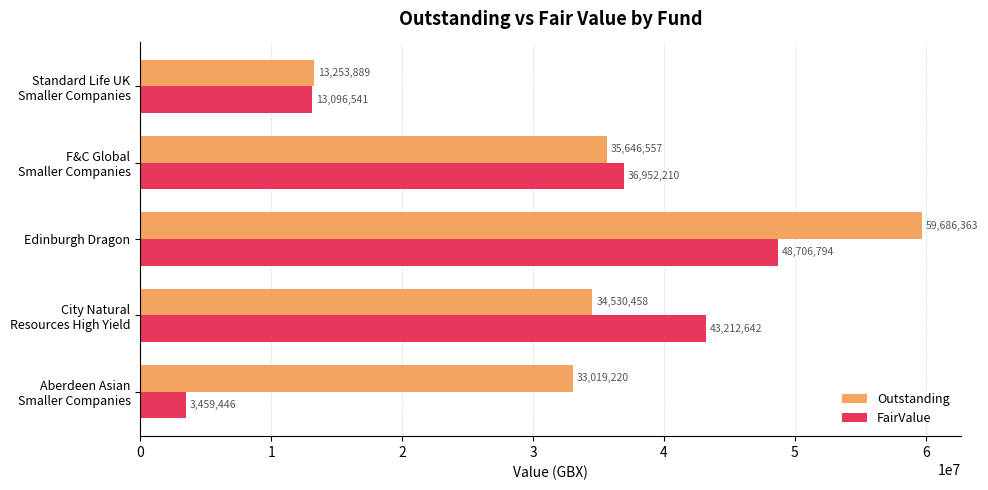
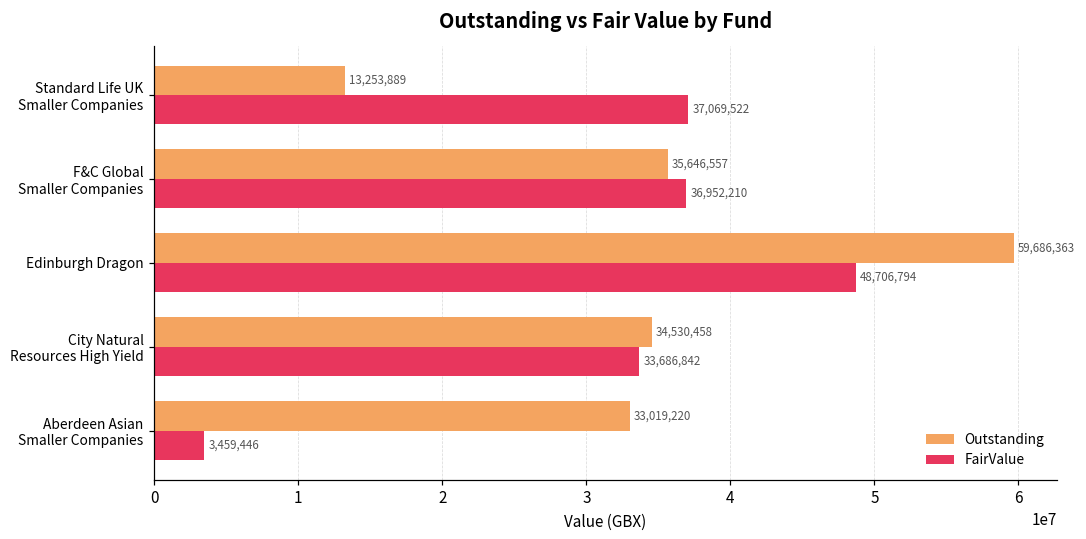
FairValue, Standard Life UK Smaller Companies: 13,096,541 -> 37,069,522
FairValue, City Natural Resources High Yield: 43,212,642 -> 33,686,842
